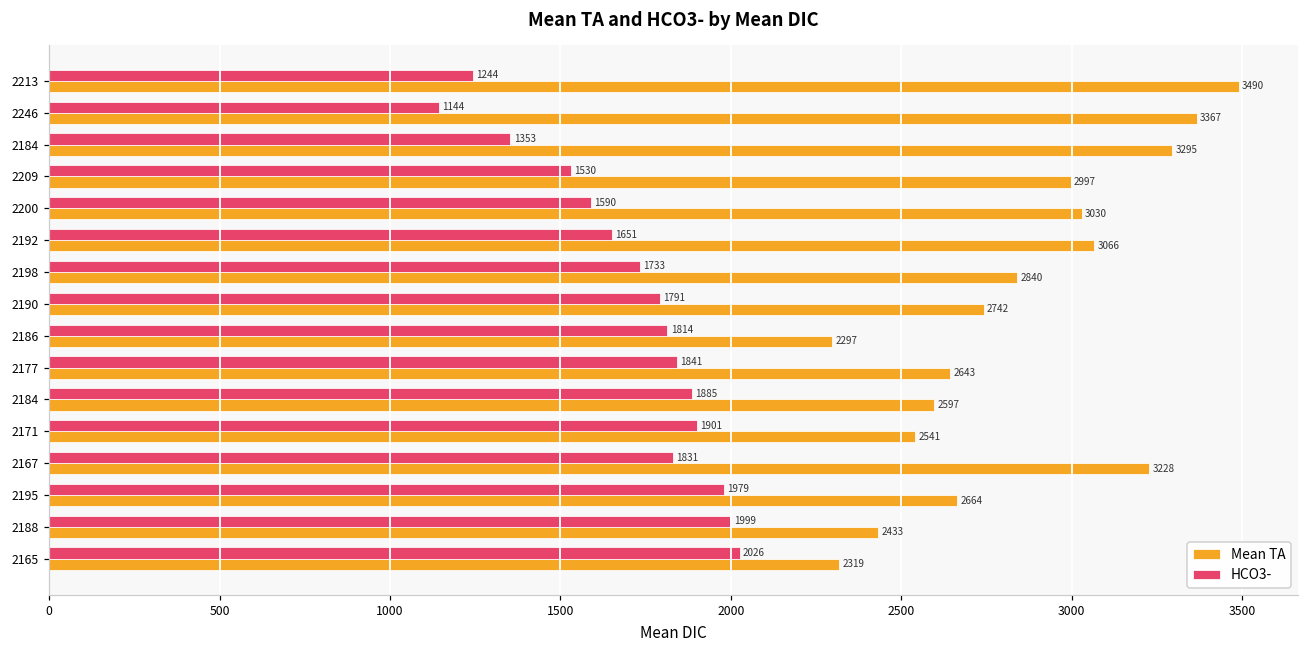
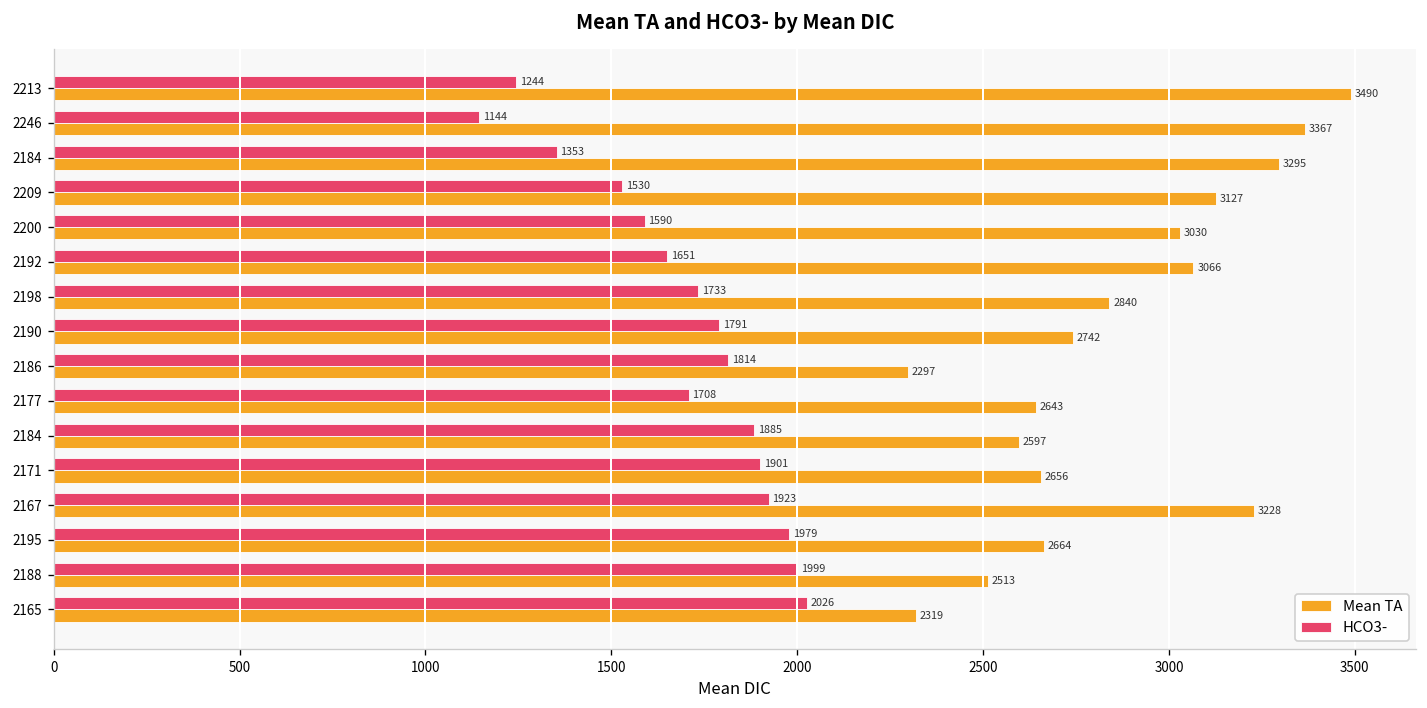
Mean TA, 2209: 2997 -> 3127
HCO3-, 2177: 1841 -> 1708
Mean TA, 2171: 2541 -> 2656
HCO3-, 2167: 1831 -> 1923
Mean TA, 2188: 2433 -> 2513
